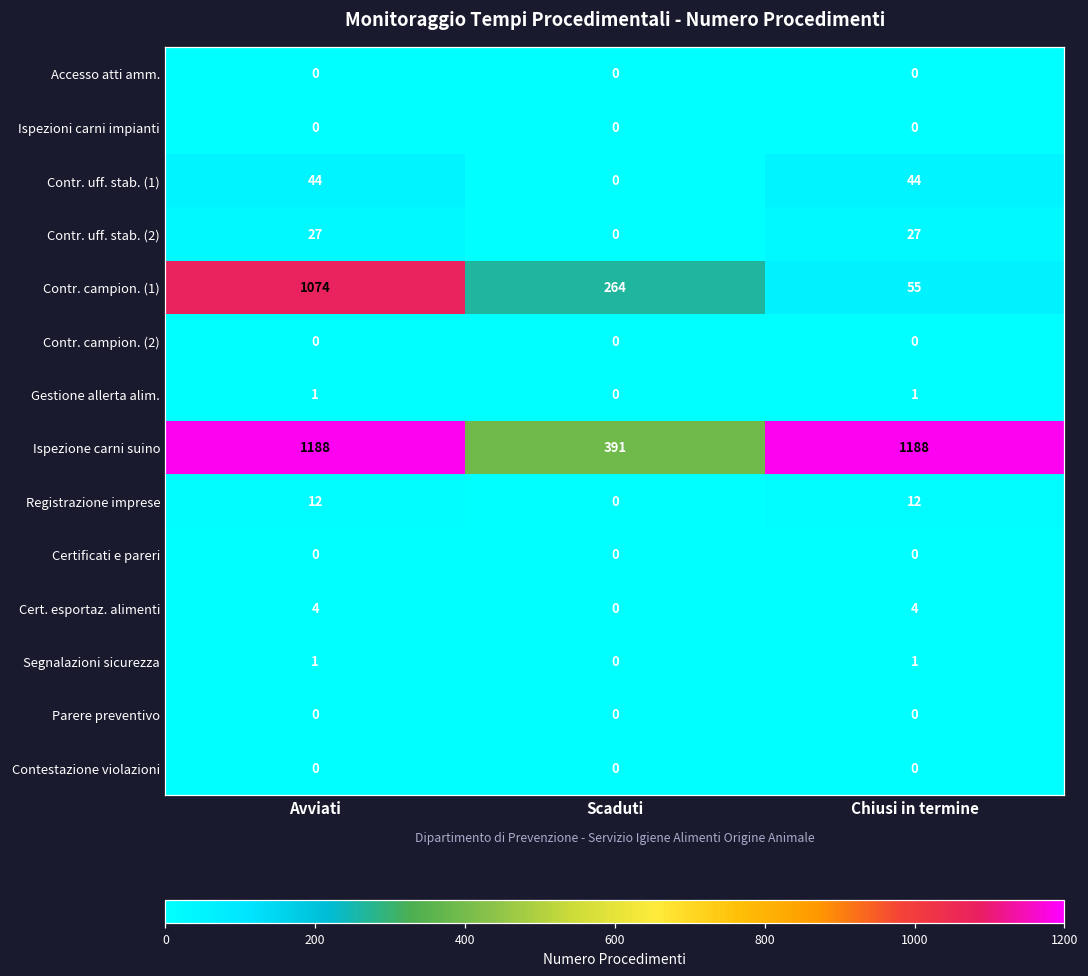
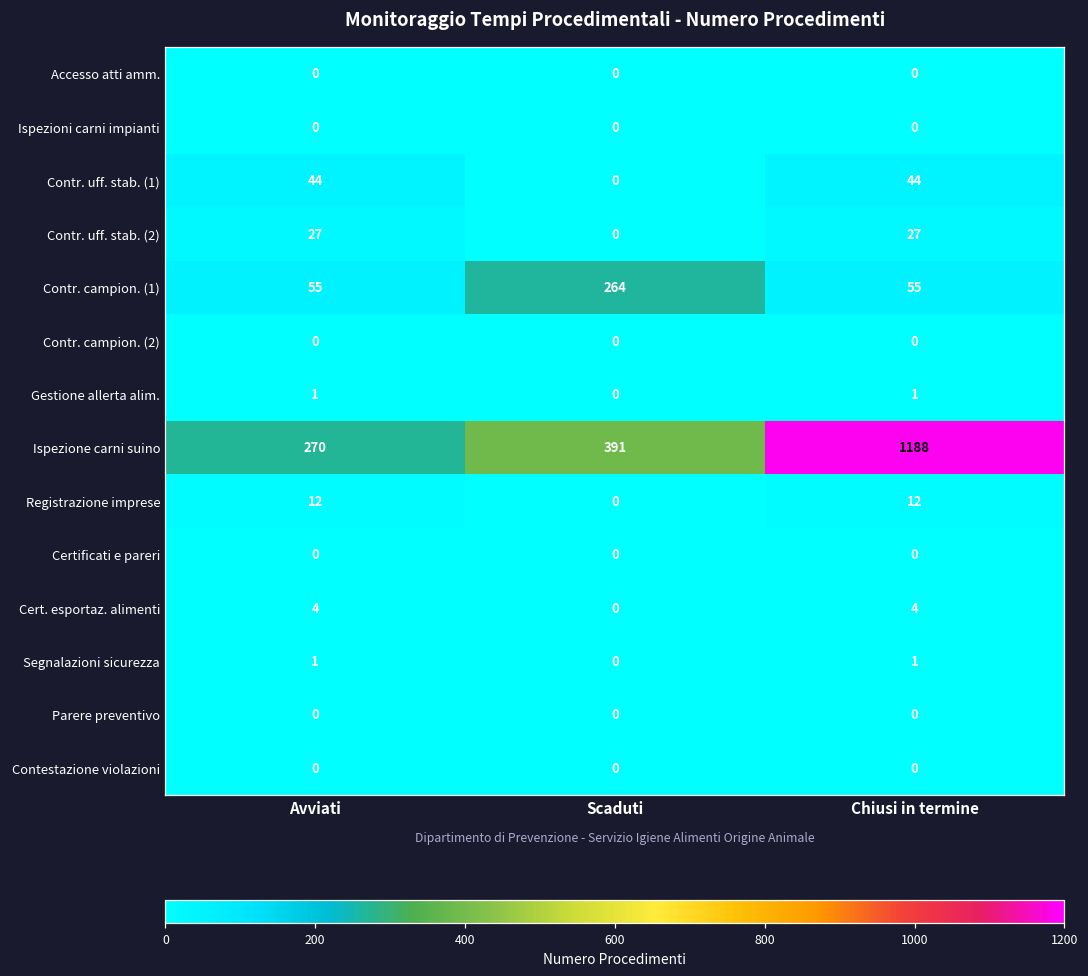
Contr. campion. (1), Avviati: 1074 -> 55
Ispezione carni suino, Avviati: 1188 -> 270
